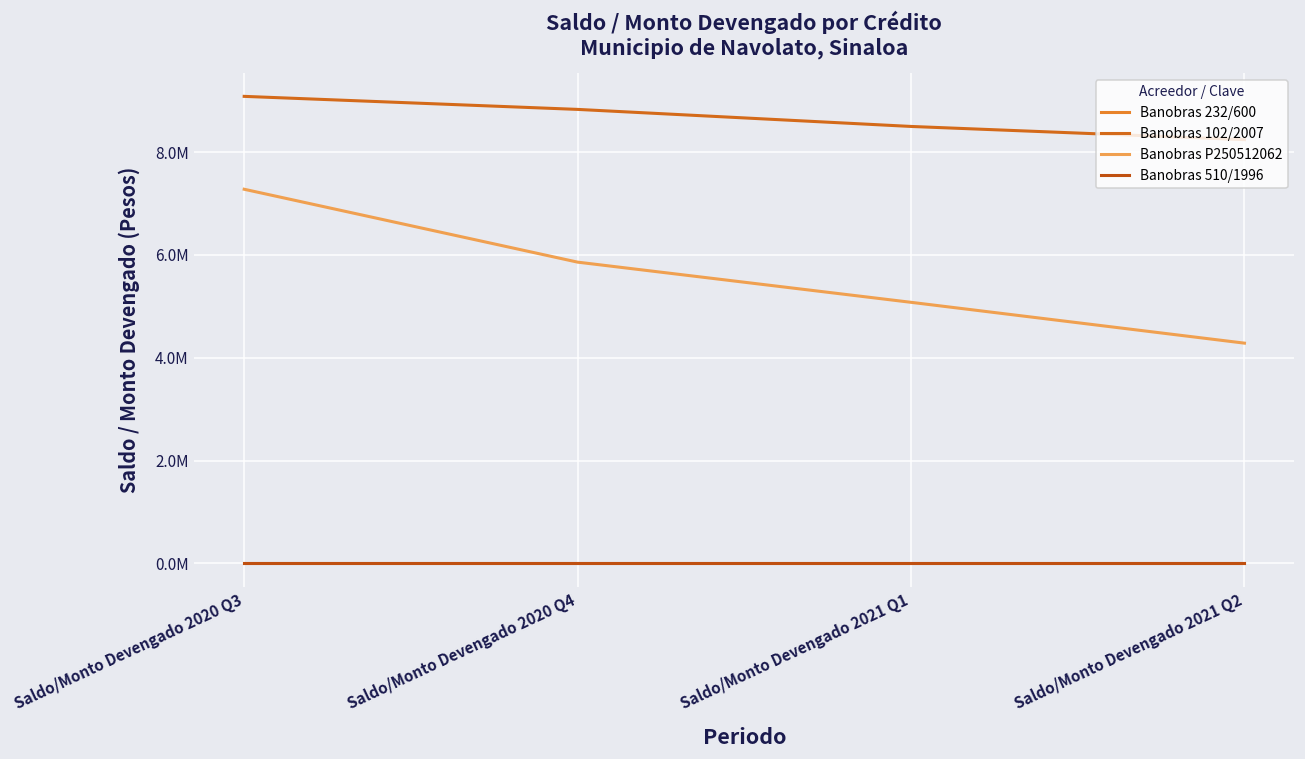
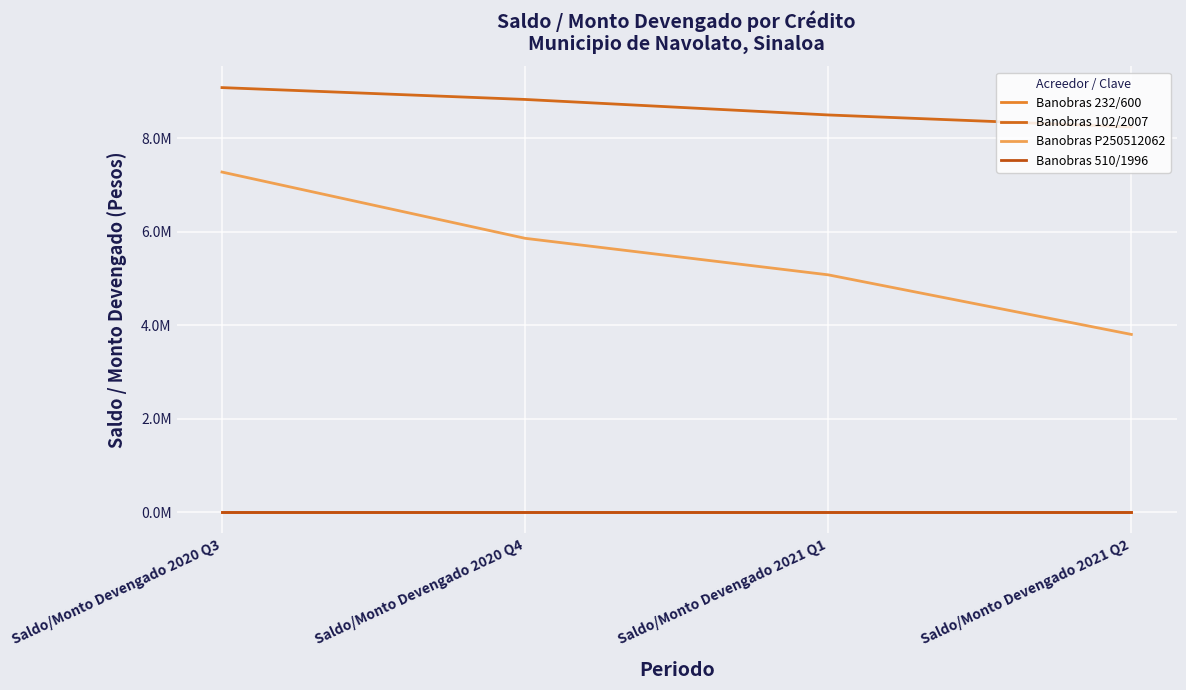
Banobras P250512062, Saldo/Monto Devengado 2021 Q2: 4300000 -> 3800000
